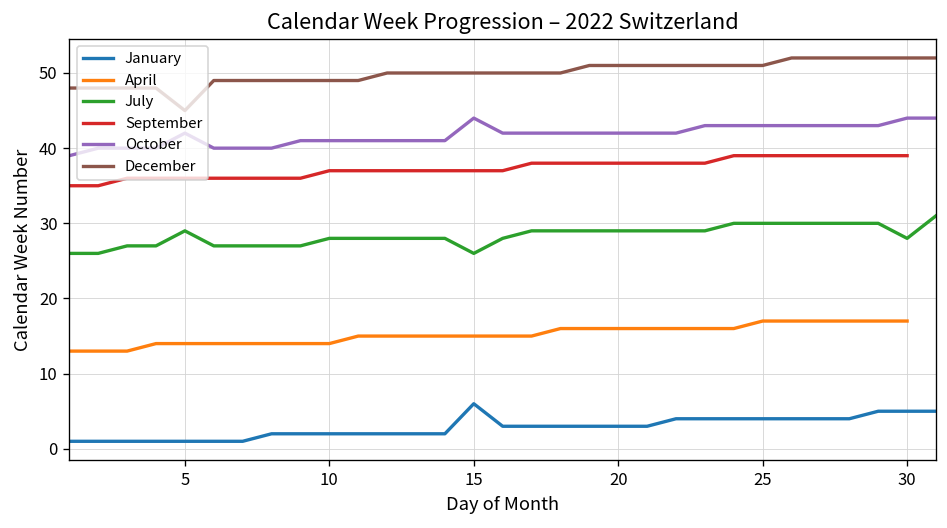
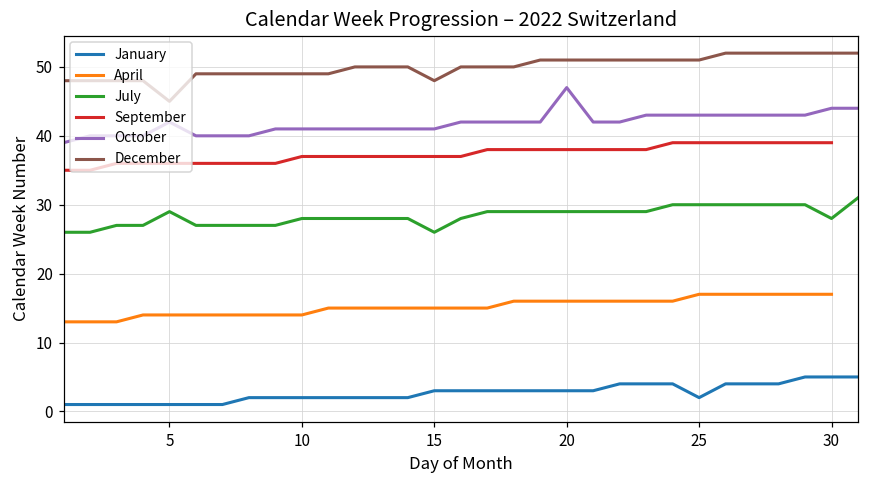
January, 15: 6 -> 3
October, 15: 44 -> 41
December, 15: 50 -> 48
October, 20: 42 -> 47
January, 25: 4 -> 2
